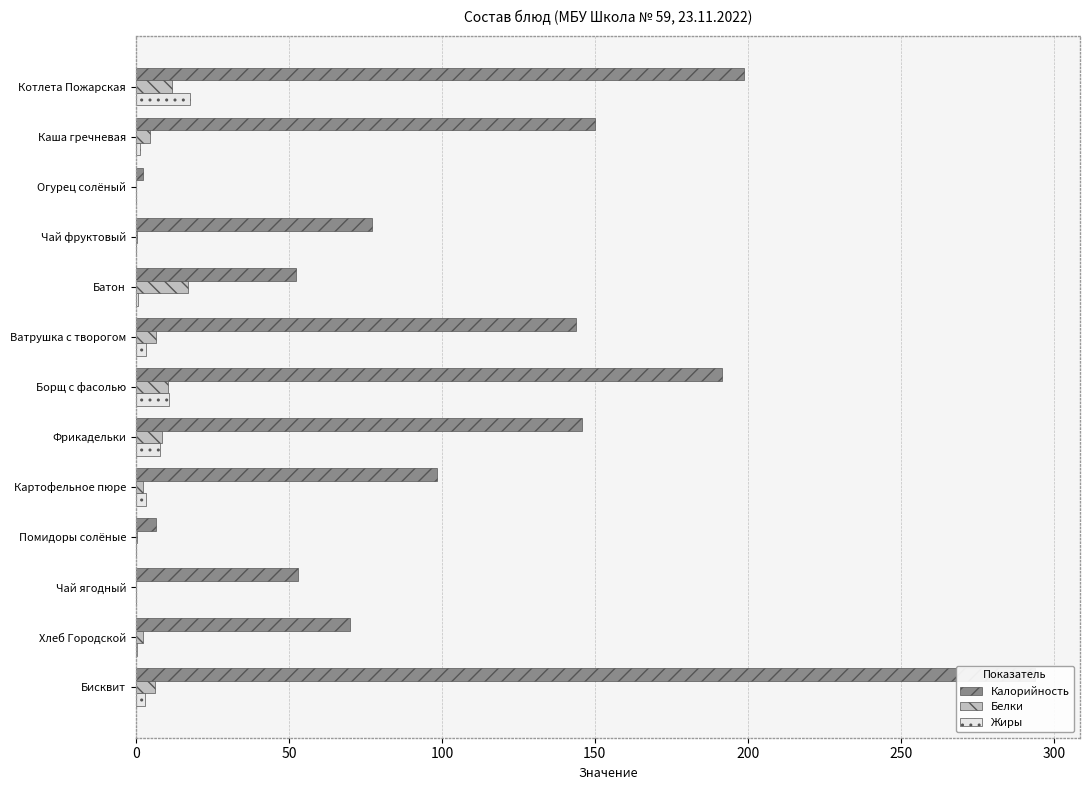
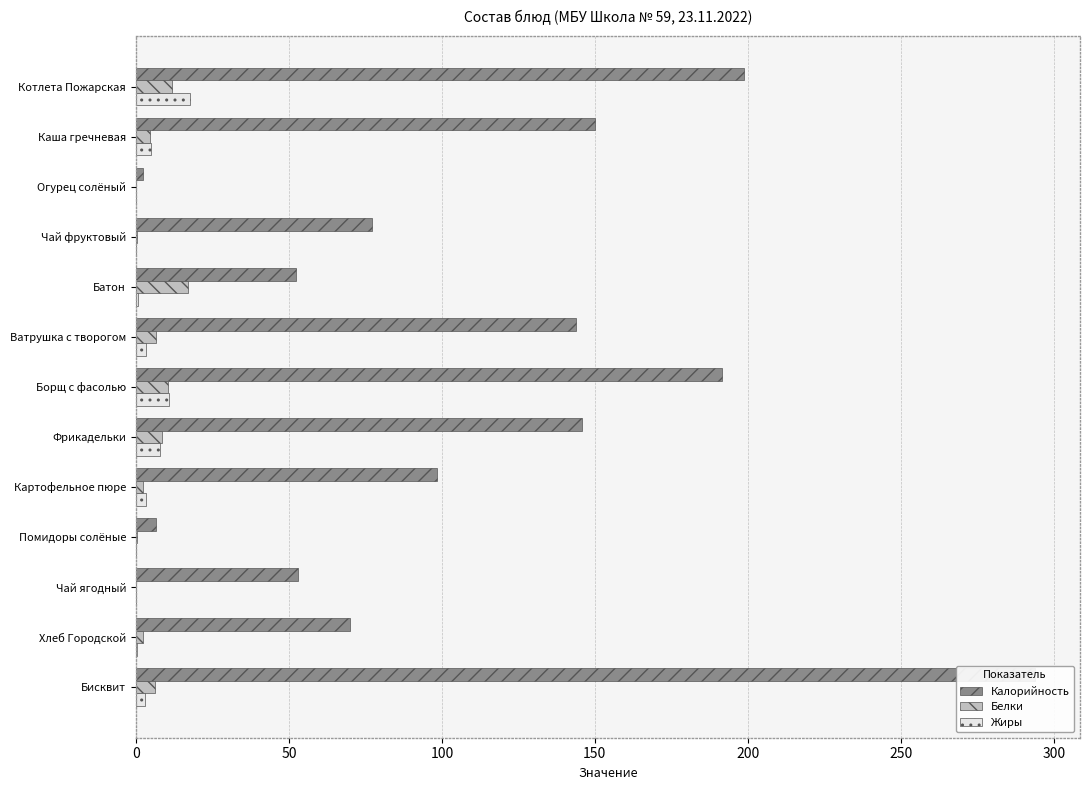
Жиры, Каша гречневая: 1 -> 5
